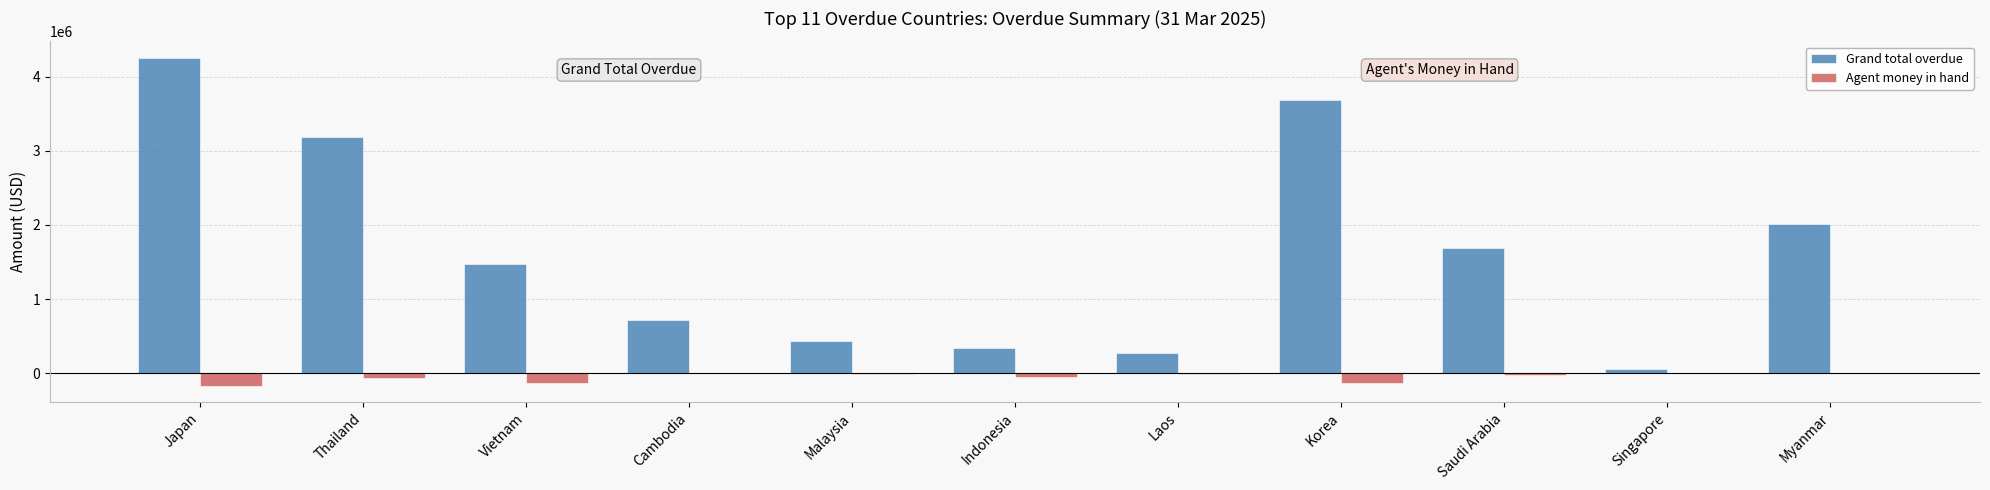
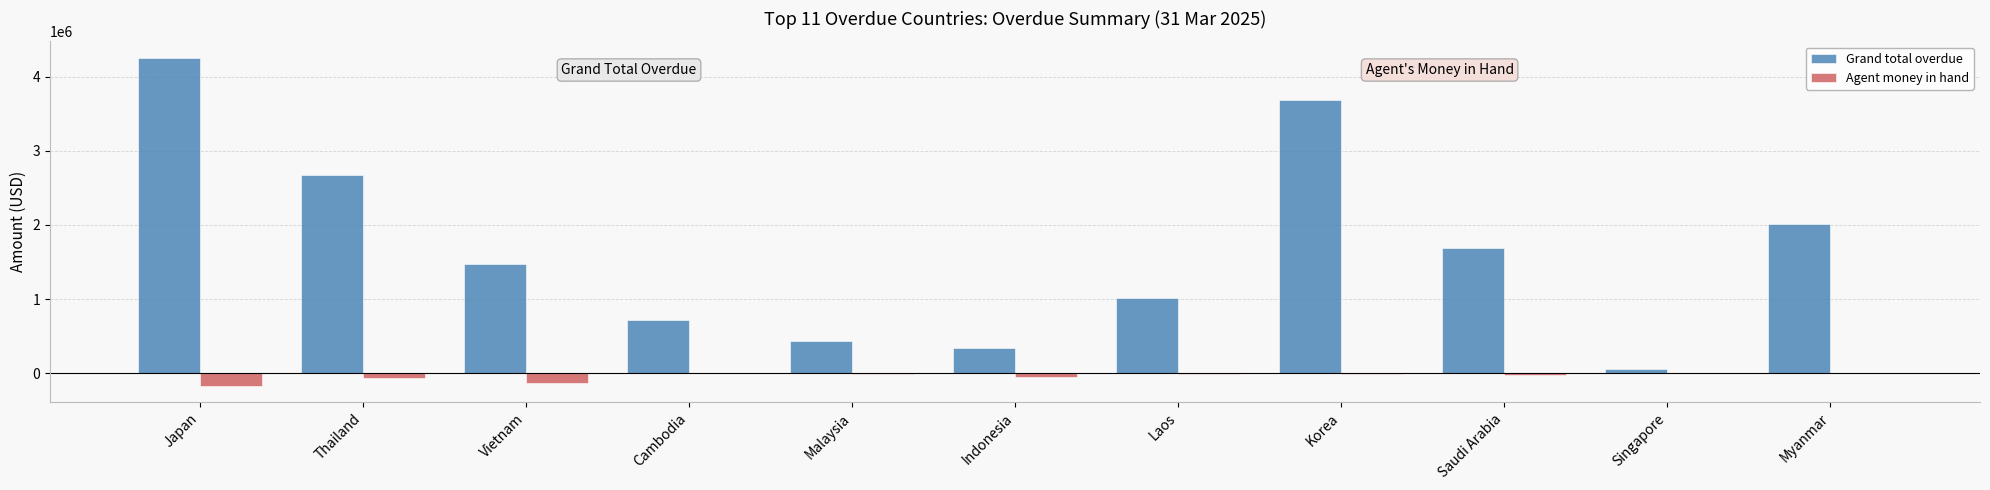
Grand total overdue, Thailand: 3200000 -> 2700000
Grand total overdue, Laos: 300000 -> 1000000
Agent money in hand, Korea: -100000 -> 0
